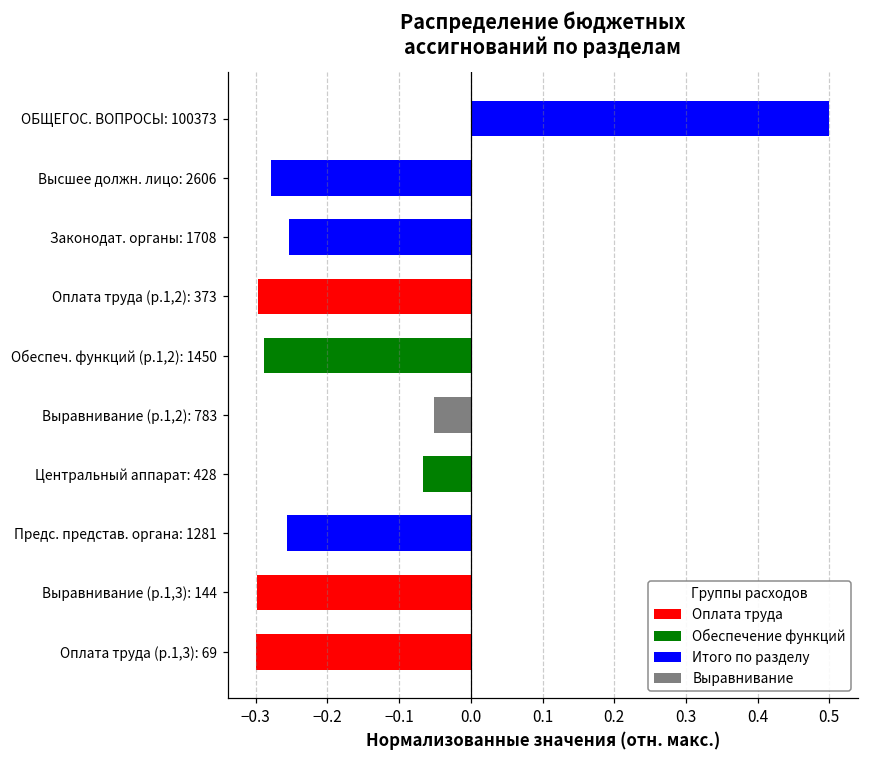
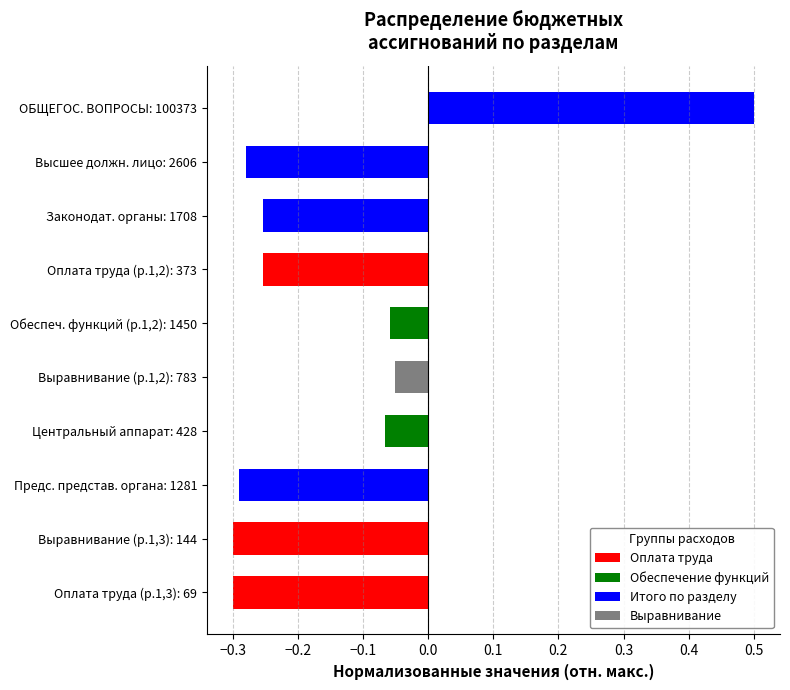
Оплата труда (р.1,2): 373: -0.30 -> -0.25
Обеспеч. функций (р.1,2): 1450: -0.29 -> -0.06
Предс. представ. органа: 1281: -0.26 -> -0.29
